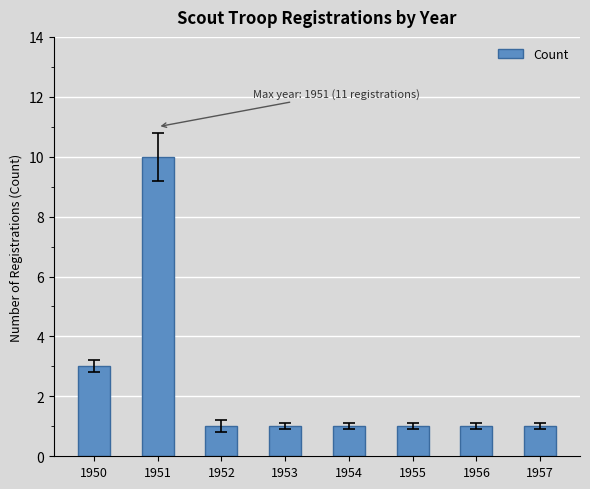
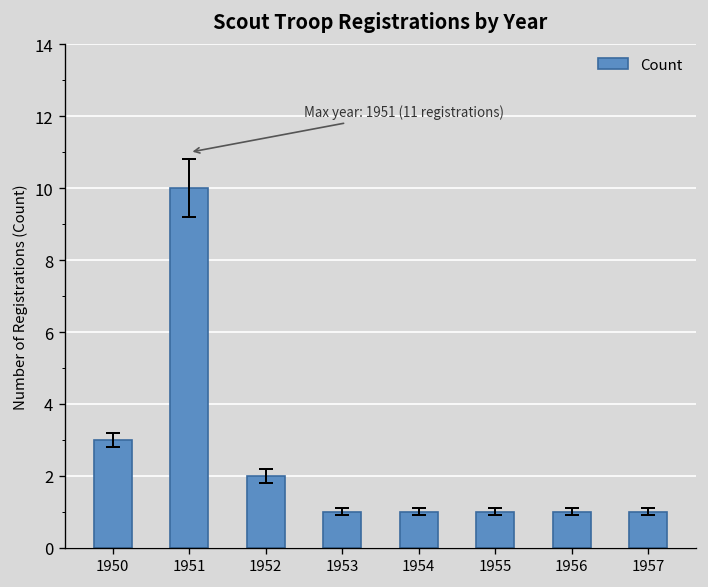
Count, 1952: 1 -> 2
